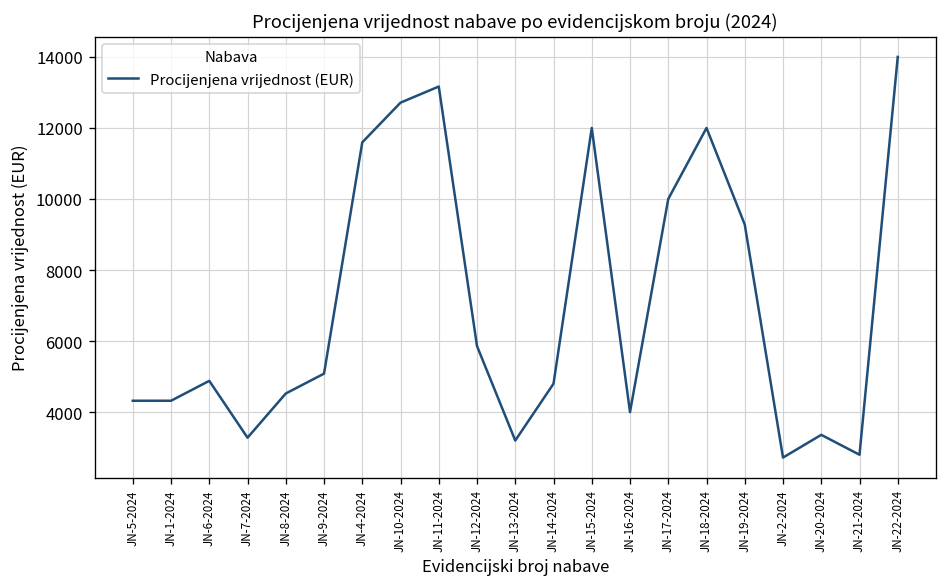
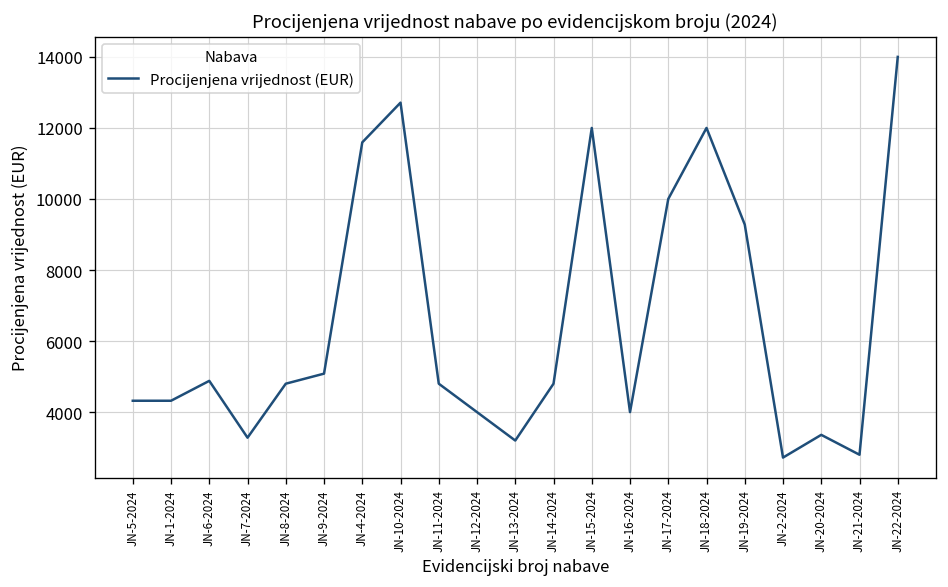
JN-8-2024: 4500 -> 4800
JN-11-2024: 13200 -> 4800
JN-12-2024: 5900 -> 4000
